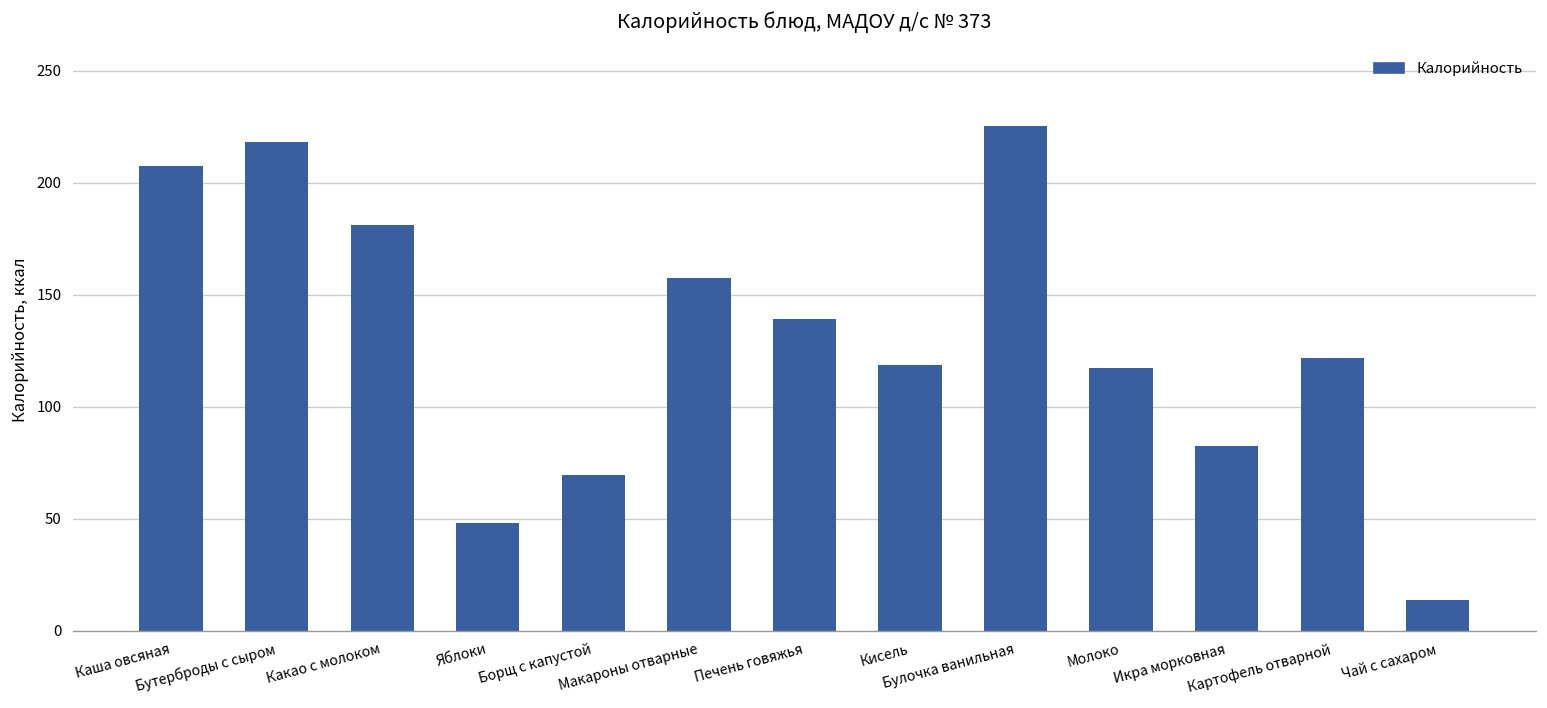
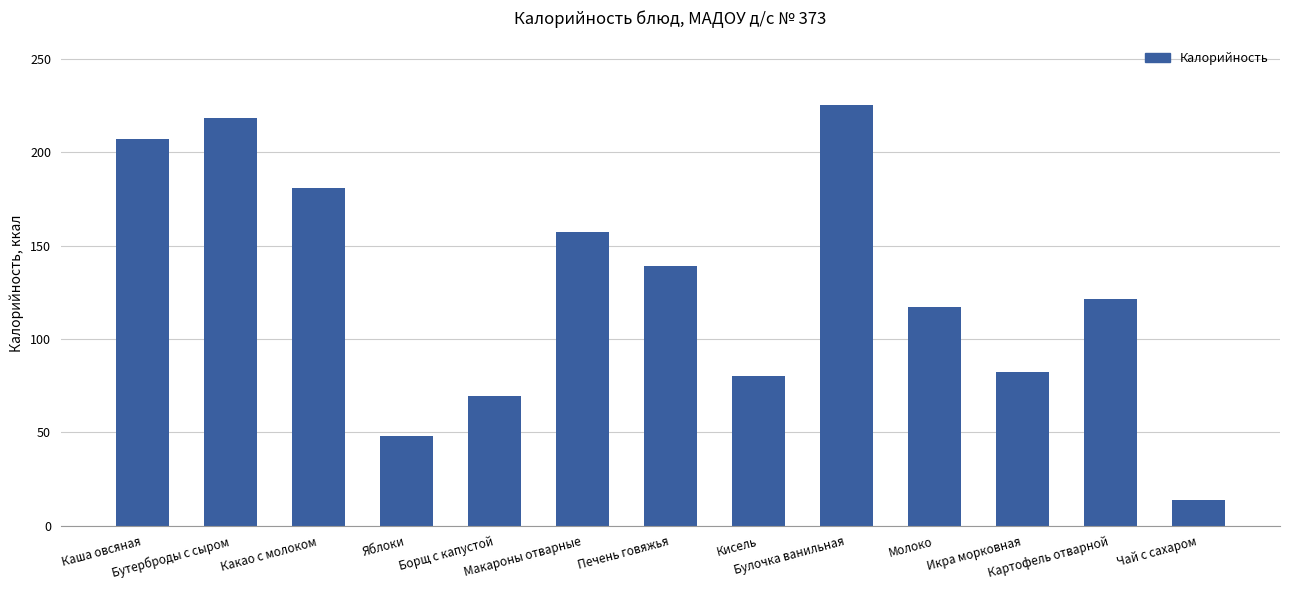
Кисель: 119 -> 80
